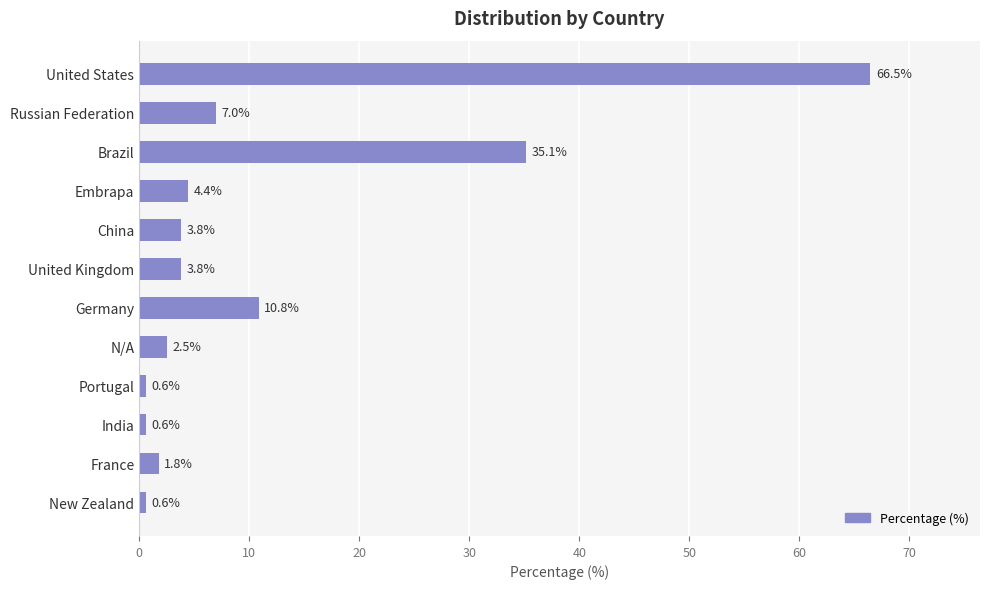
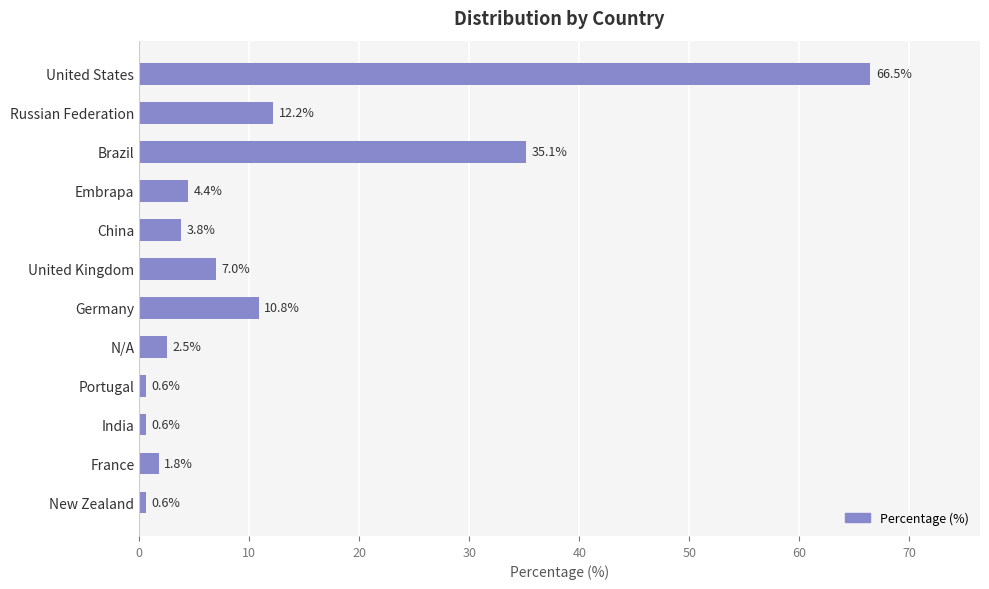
Russian Federation: 7.0% -> 12.2%
United Kingdom: 3.8% -> 7.0%
